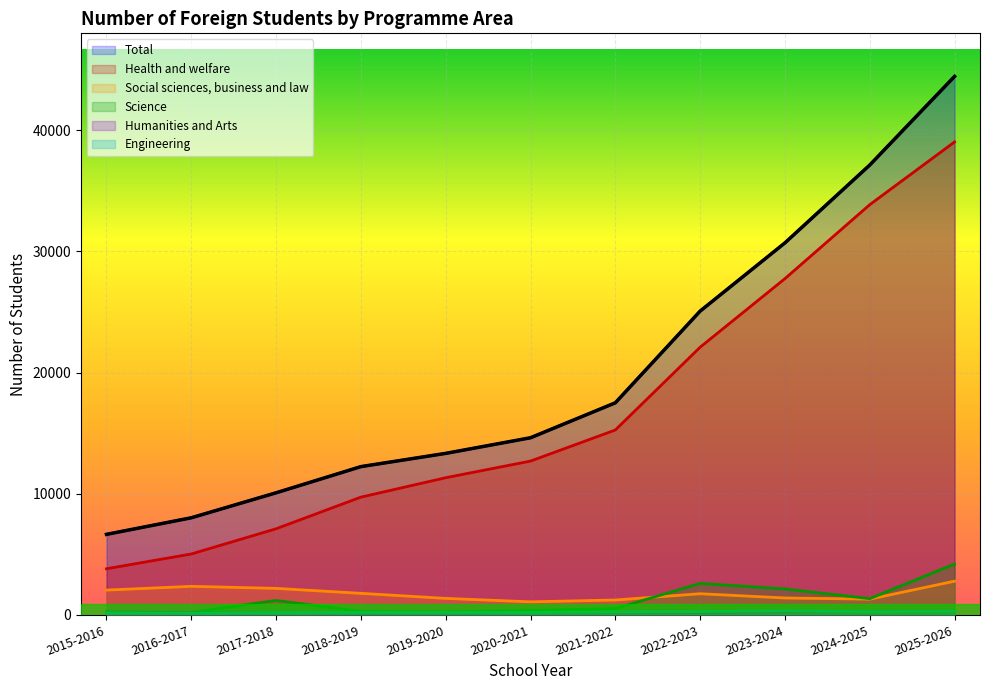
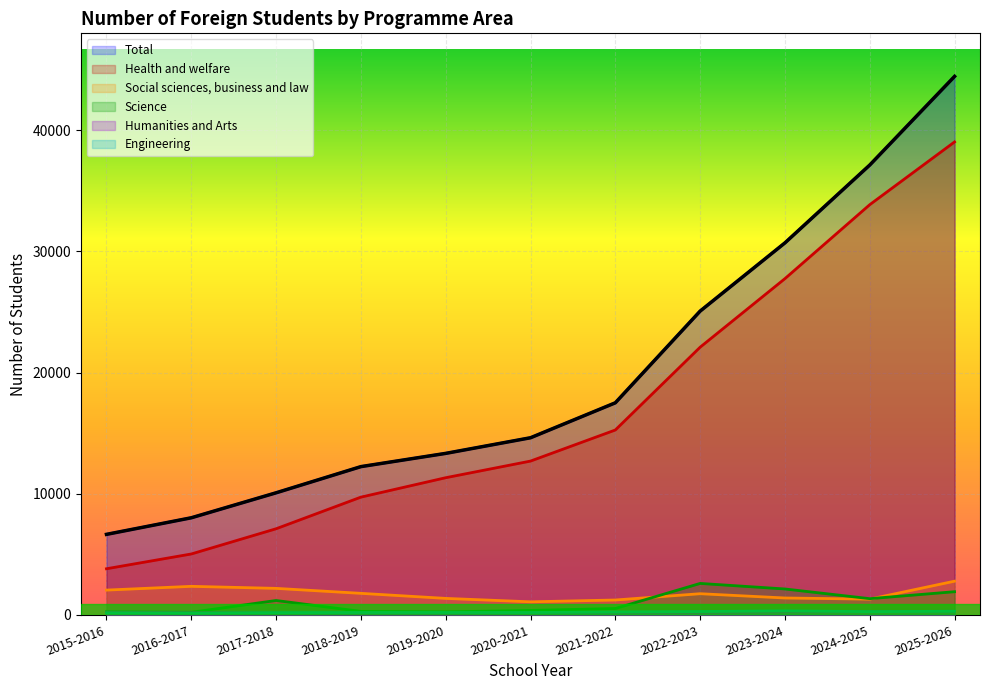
Science, 2025-2026: 4200 -> 1900
